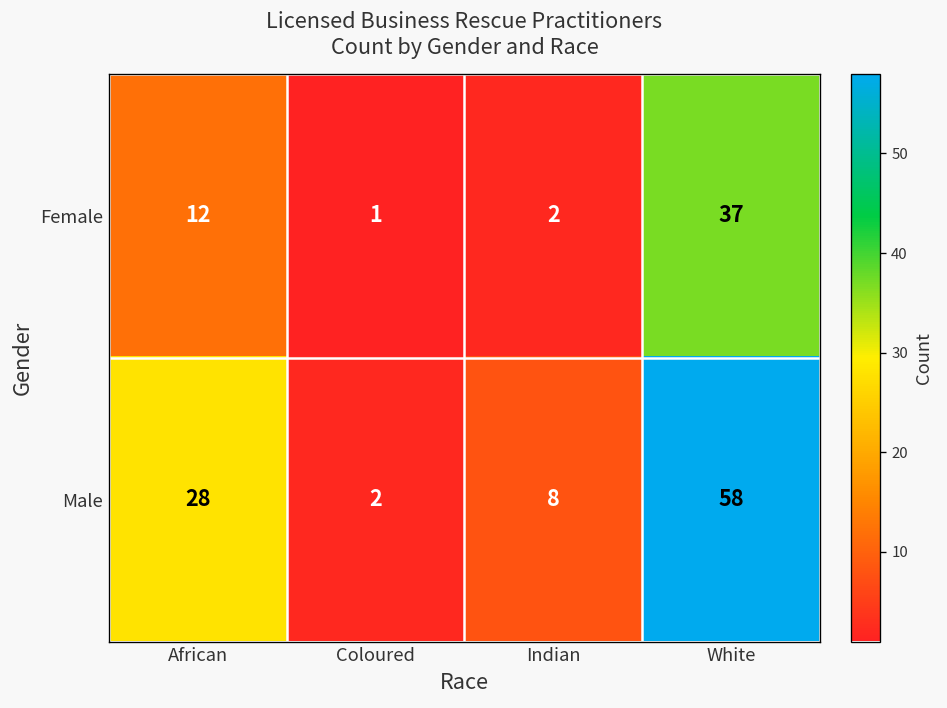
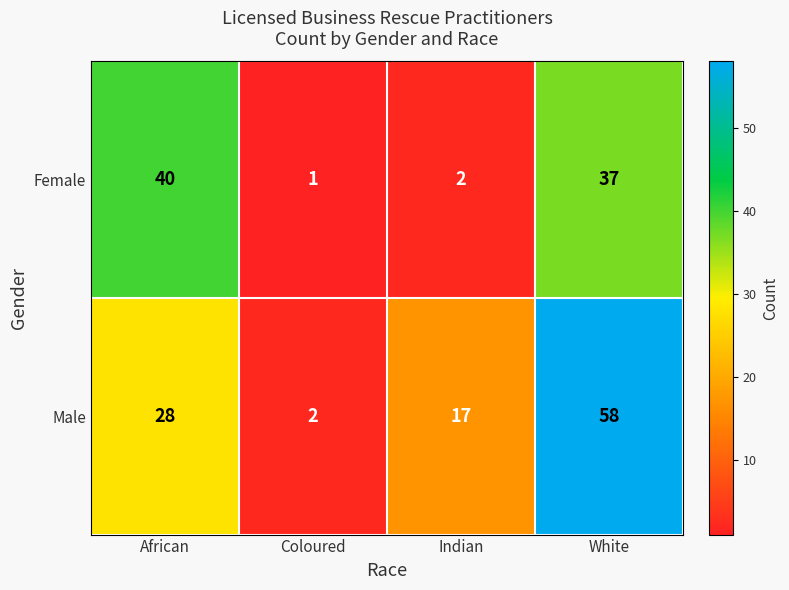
Female, African: 12 -> 40
Male, Indian: 8 -> 17
